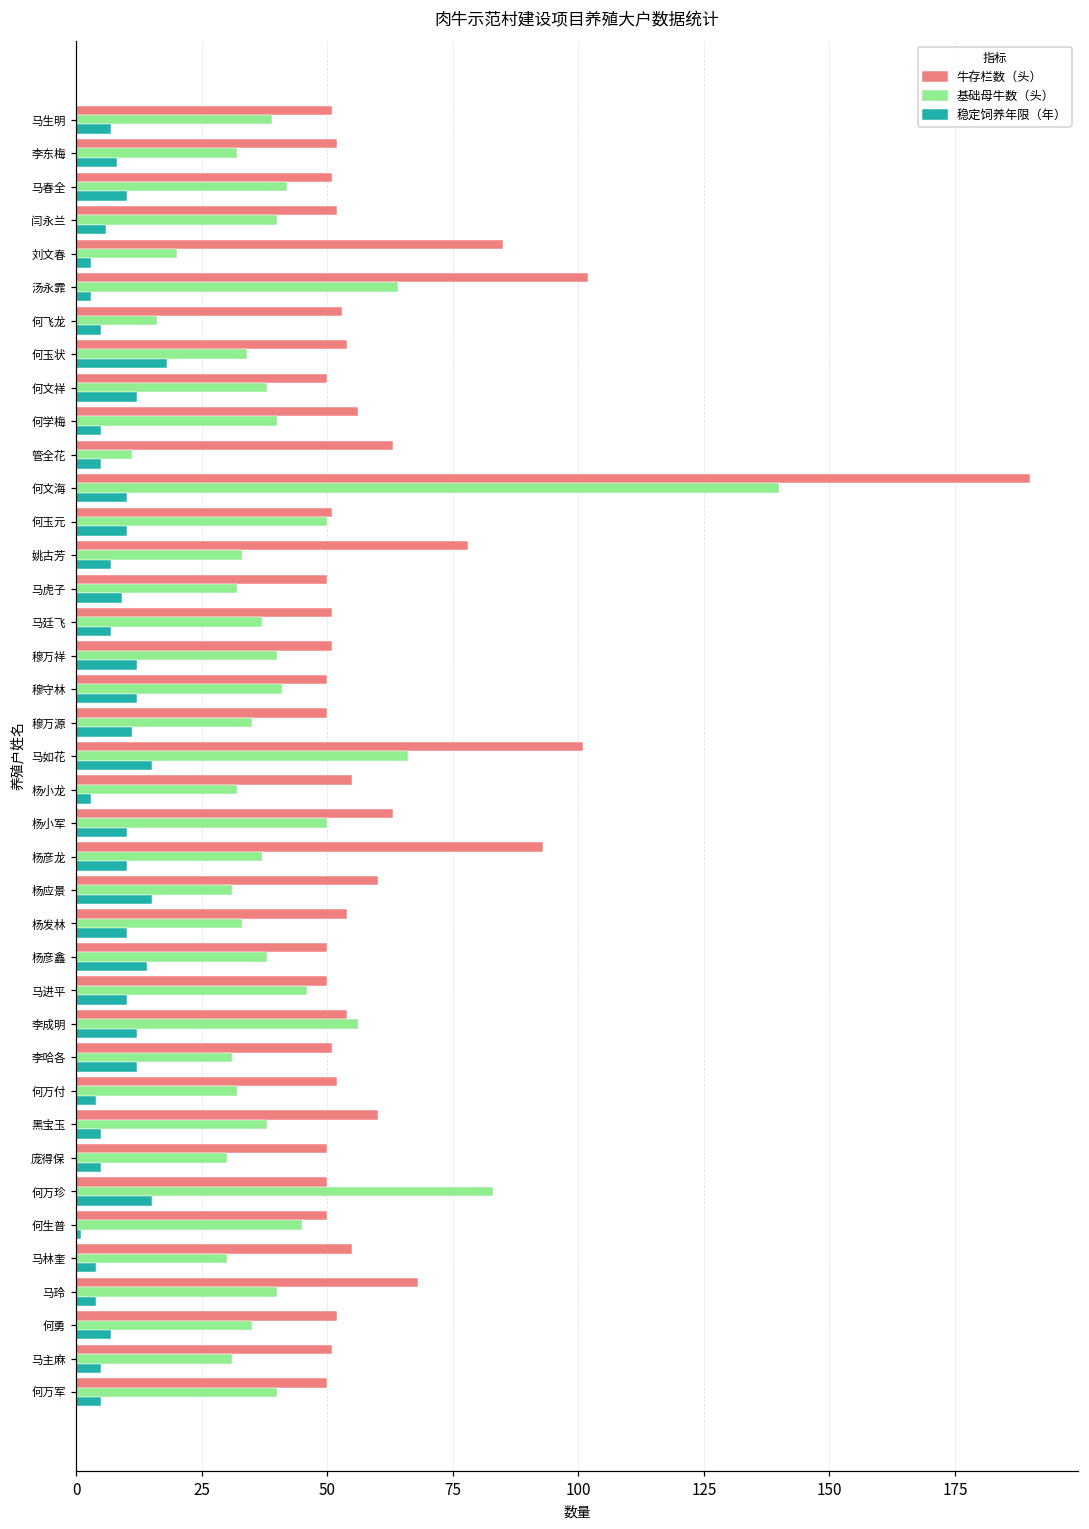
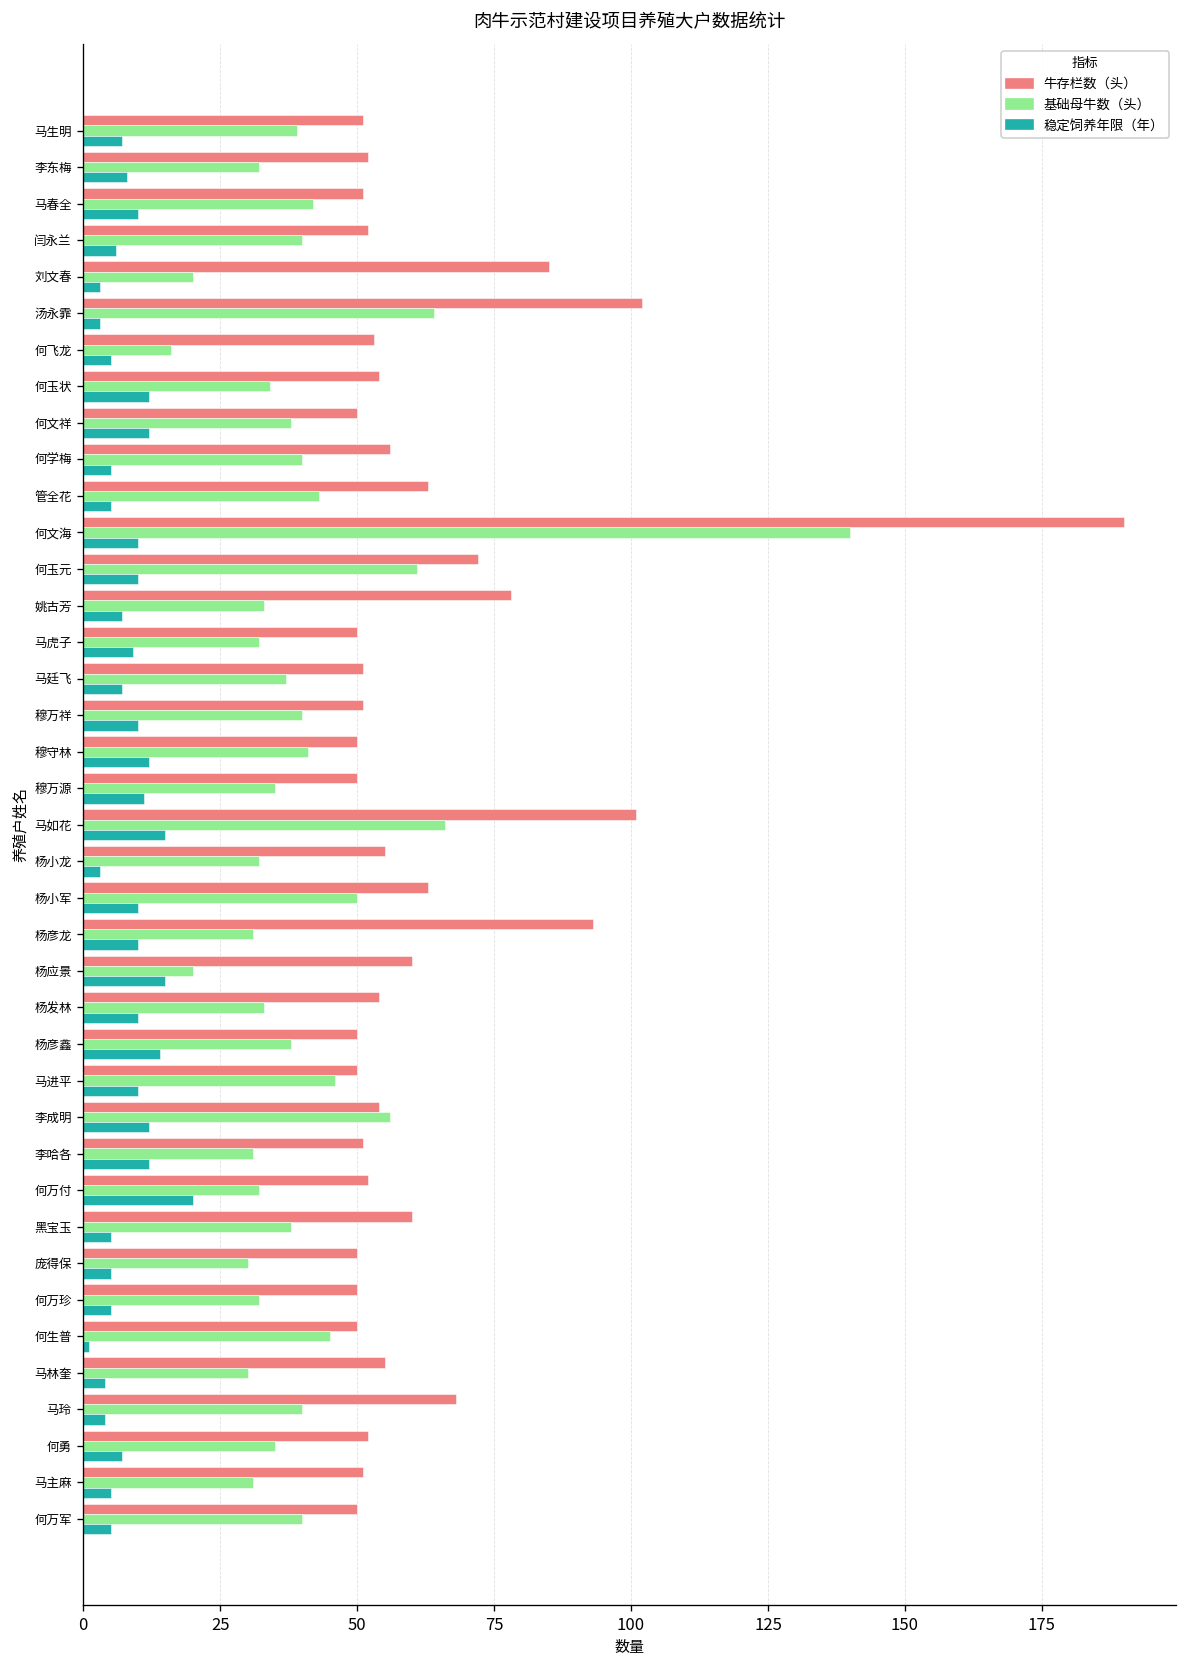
稳定饲养年限（年）, 何玉状: 18 -> 12
基础母牛数（头）, 管全花: 11 -> 43
牛存栏数（头）, 何玉元: 51 -> 72
基础母牛数（头）, 何玉元: 50 -> 61
稳定饲养年限（年）, 穆万祥: 12 -> 10
基础母牛数（头）, 杨彦龙: 37 -> 31
基础母牛数（头）, 杨应景: 31 -> 20
稳定饲养年限（年）, 何万付: 4 -> 20
基础母牛数（头）, 何万珍: 83 -> 32
稳定饲养年限（年）, 何万珍: 15 -> 5
